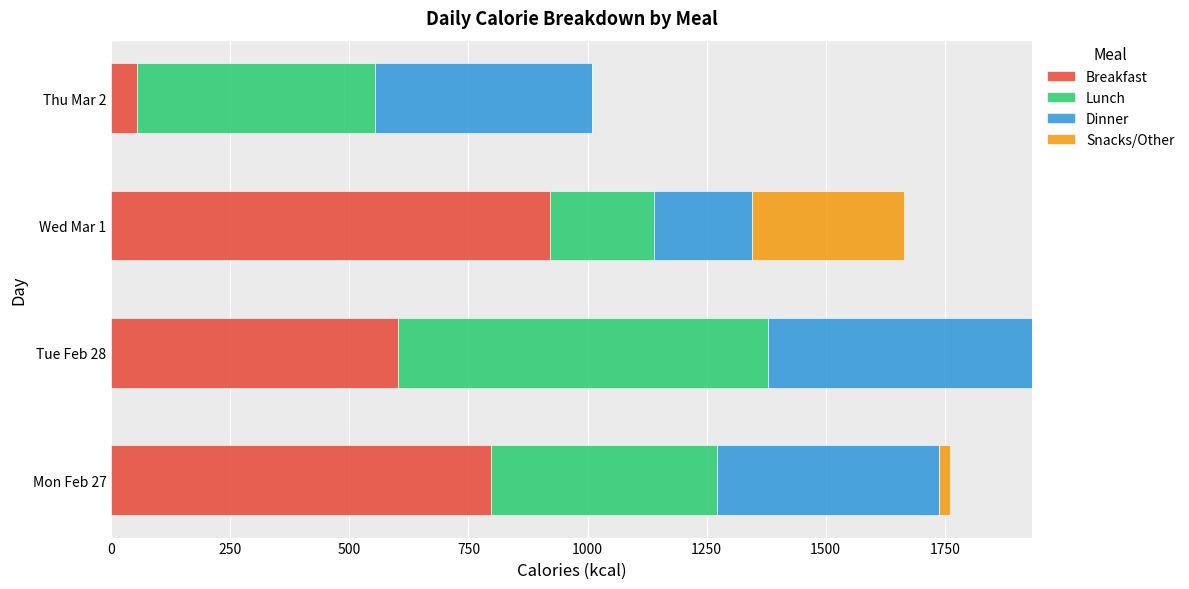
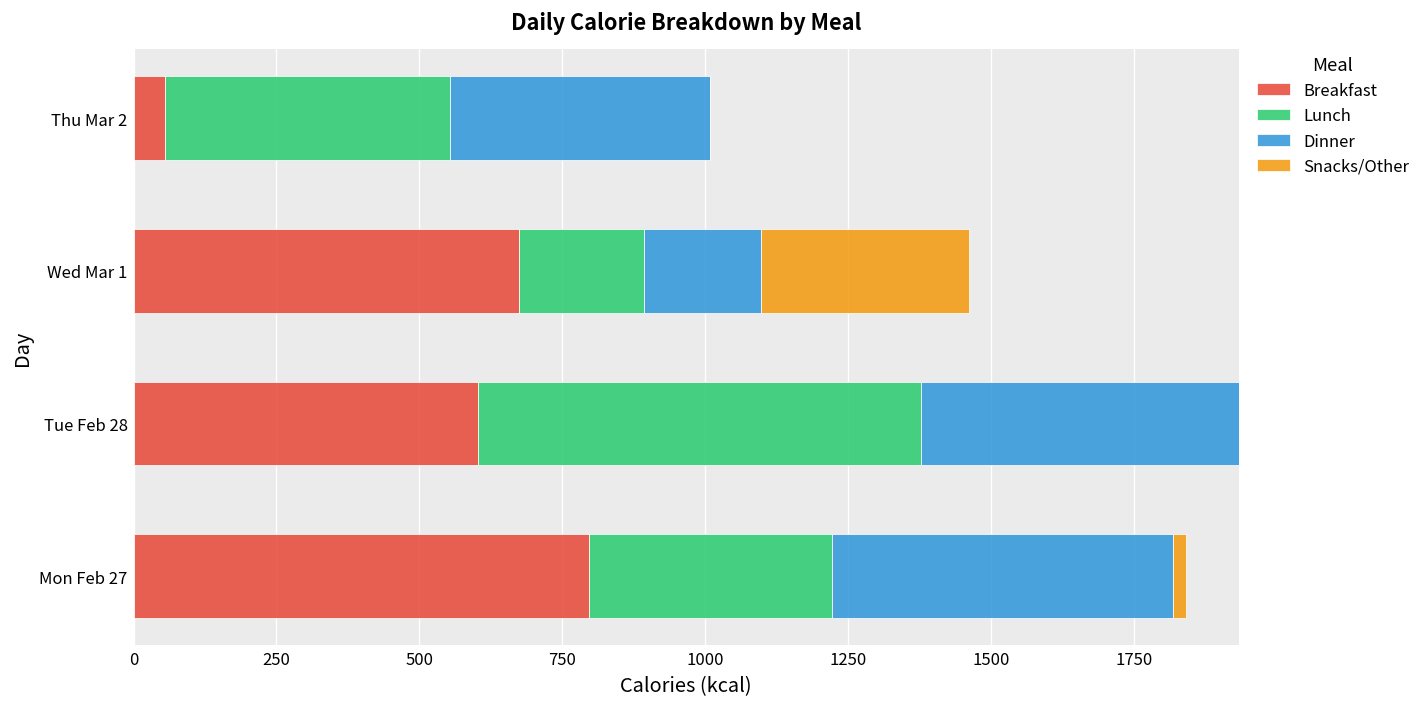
Breakfast, Wed Mar 1: 920 -> 670
Snacks/Other, Wed Mar 1: 320 -> 360
Lunch, Mon Feb 27: 470 -> 430
Dinner, Mon Feb 27: 470 -> 600
